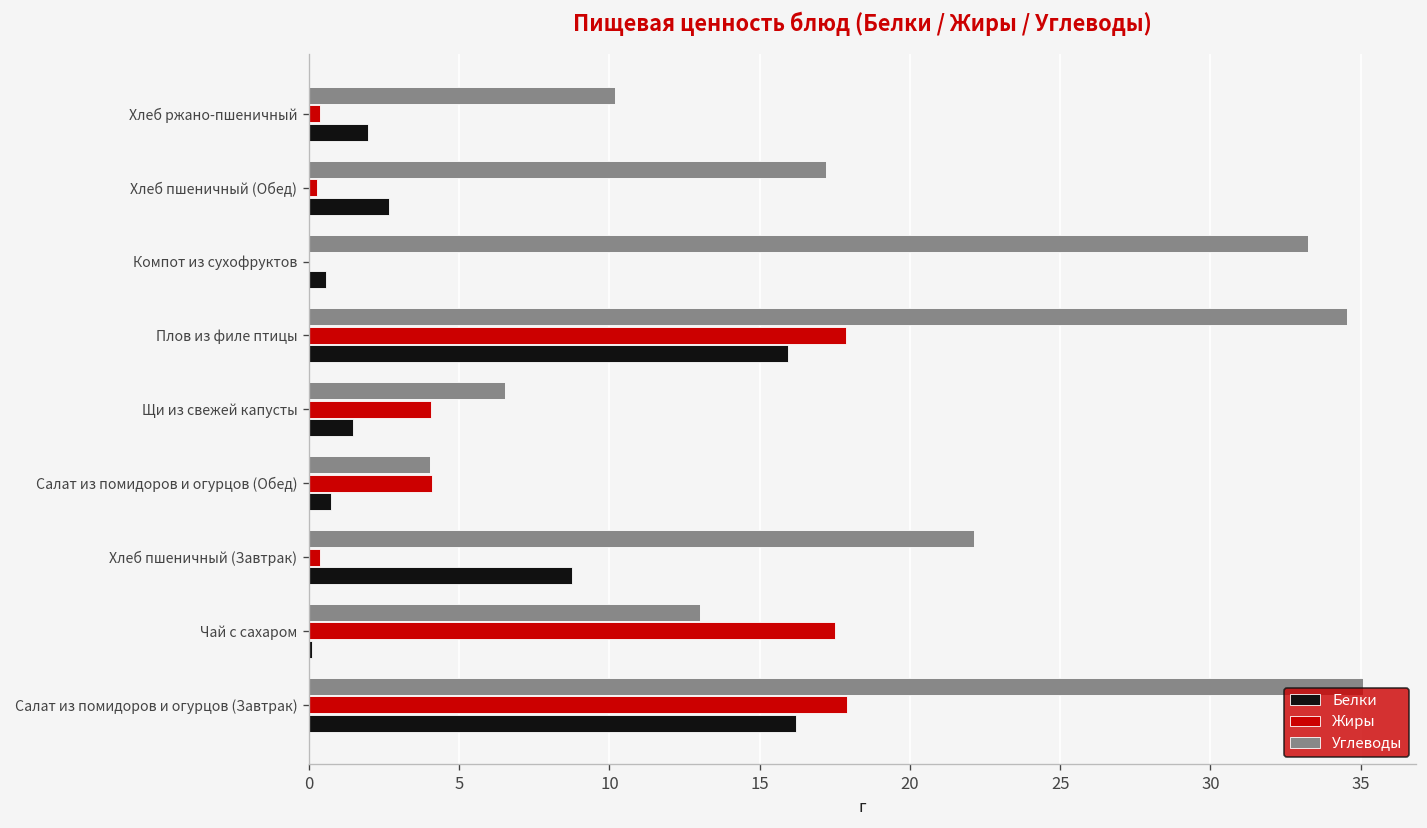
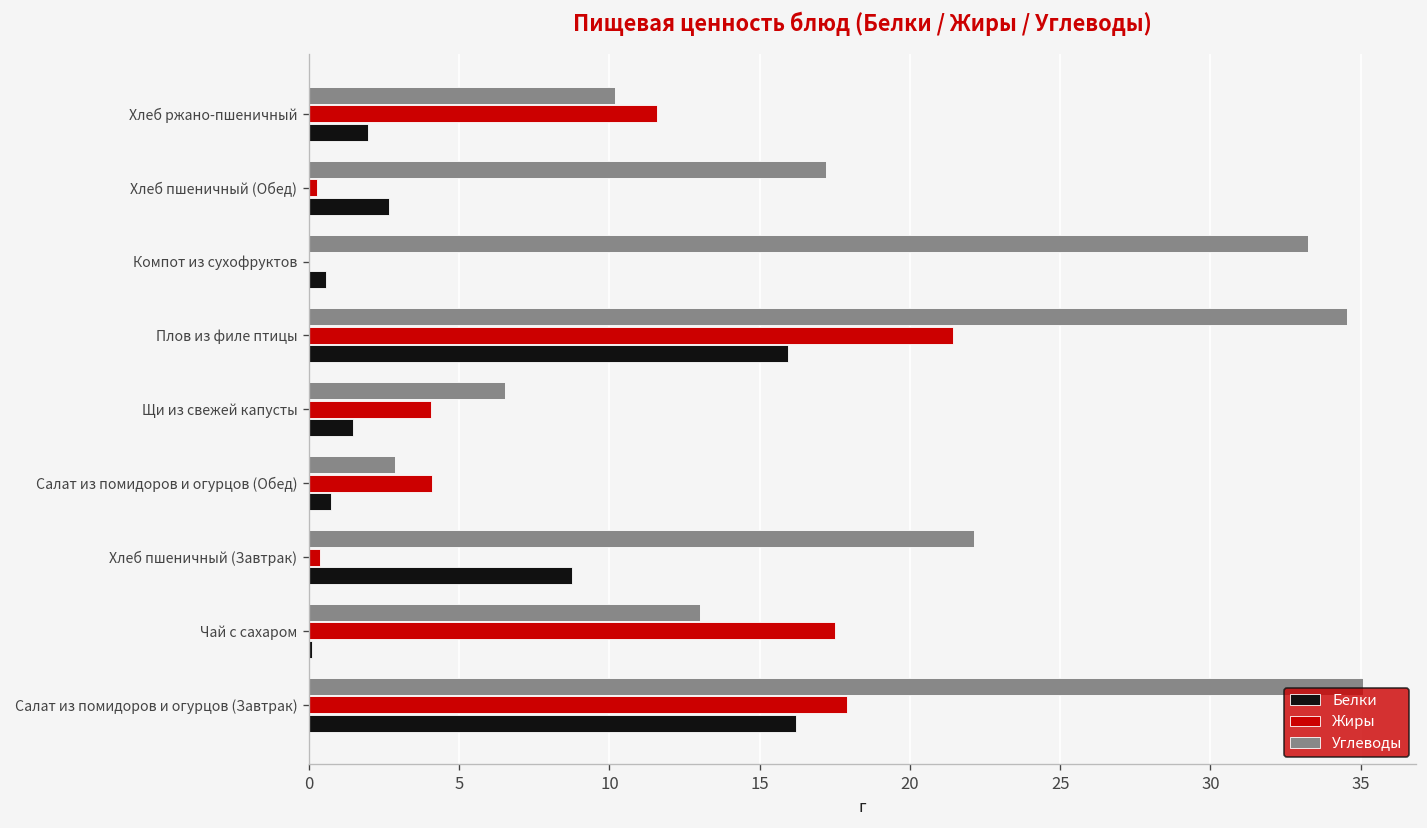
Жиры, Хлеб ржано-пшеничный: 0.4 -> 11.6
Жиры, Плов из филе птицы: 17.9 -> 21.5
Углеводы, Салат из помидоров и огурцов (Обед): 4.0 -> 2.9
